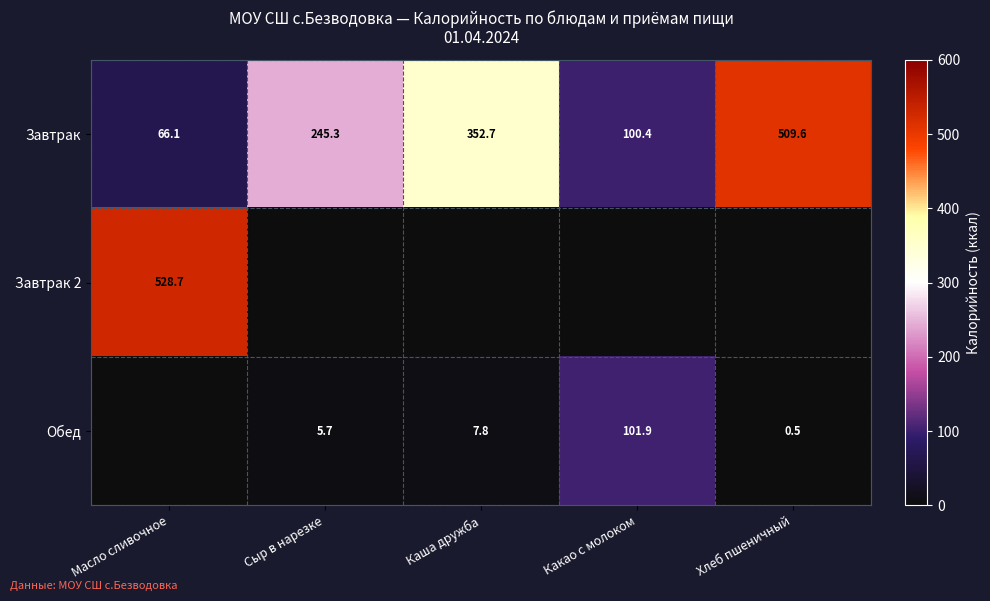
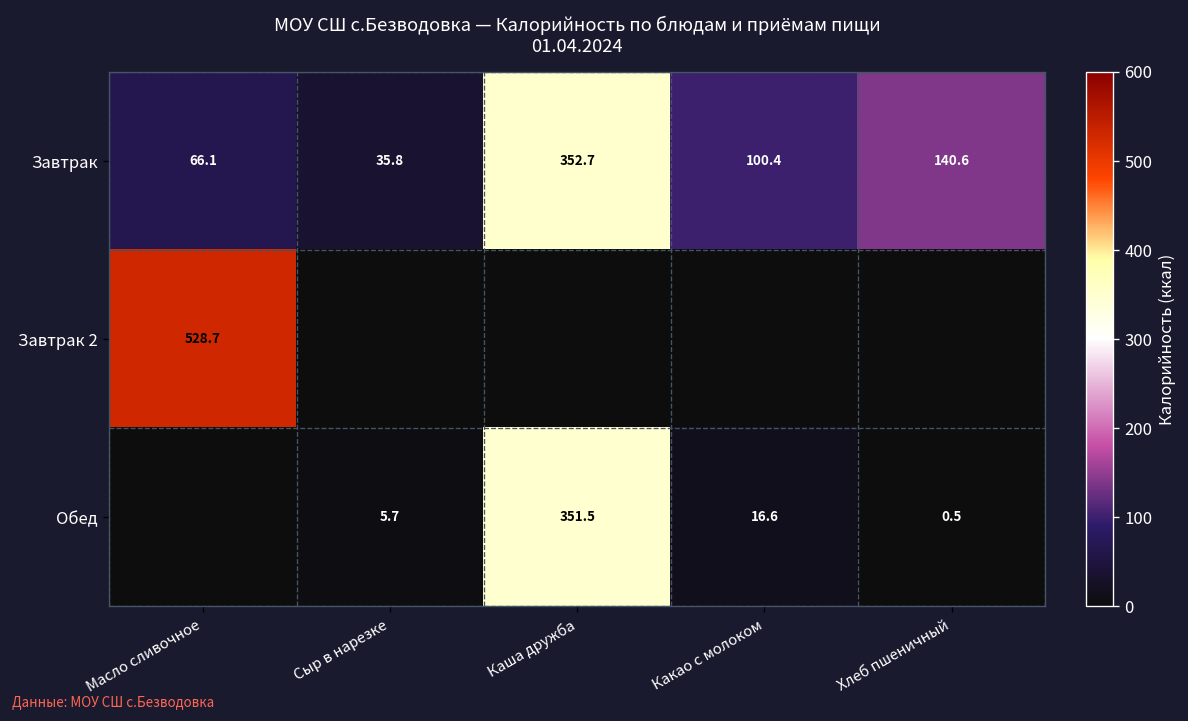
Завтрак, Сыр в нарезке: 245.3 -> 35.8
Завтрак, Хлеб пшеничный: 509.6 -> 140.6
Обед, Каша дружба: 7.8 -> 351.5
Обед, Какао с молоком: 101.9 -> 16.6
